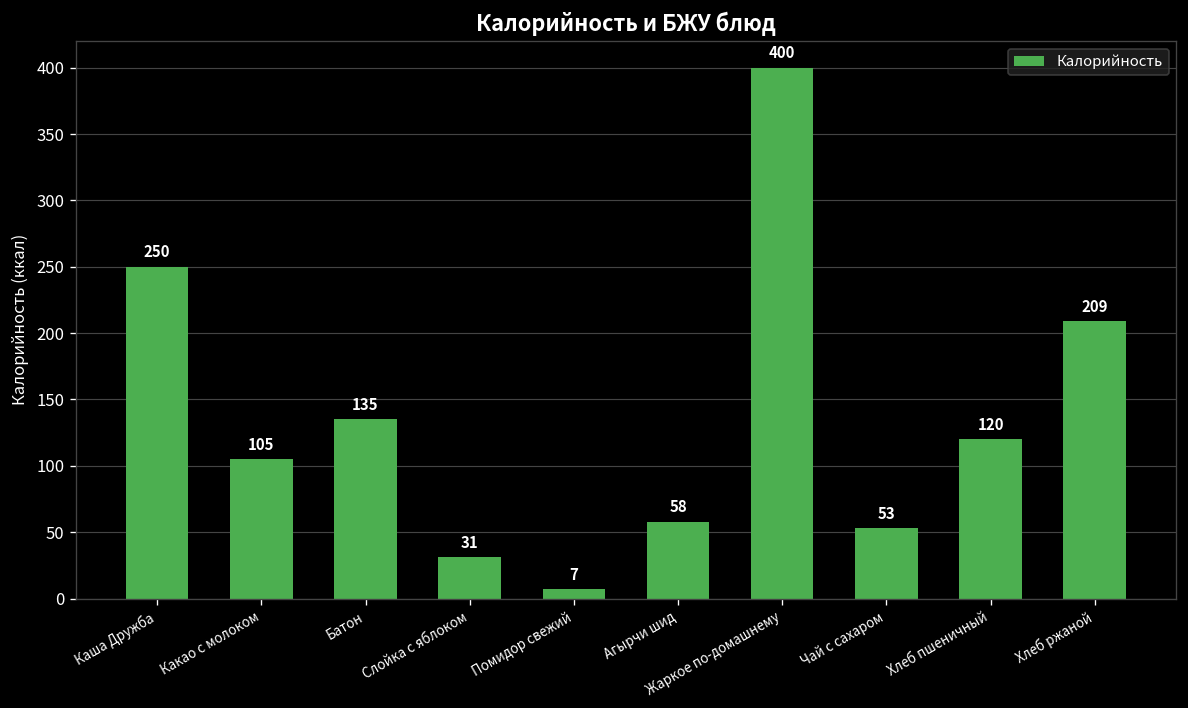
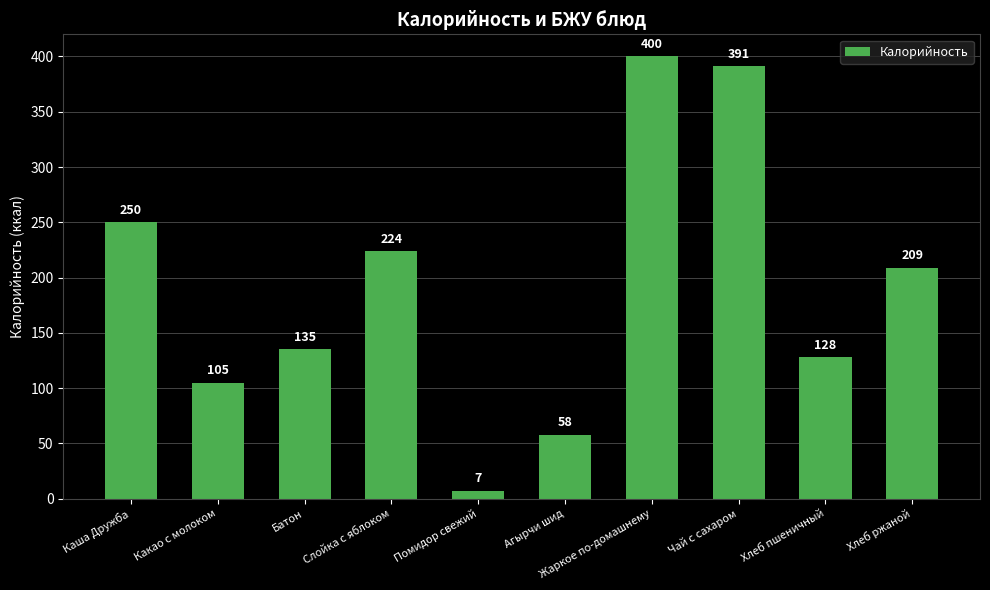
Слойка с яблоком: 31 -> 224
Чай с сахаром: 53 -> 391
Хлеб пшеничный: 120 -> 128
